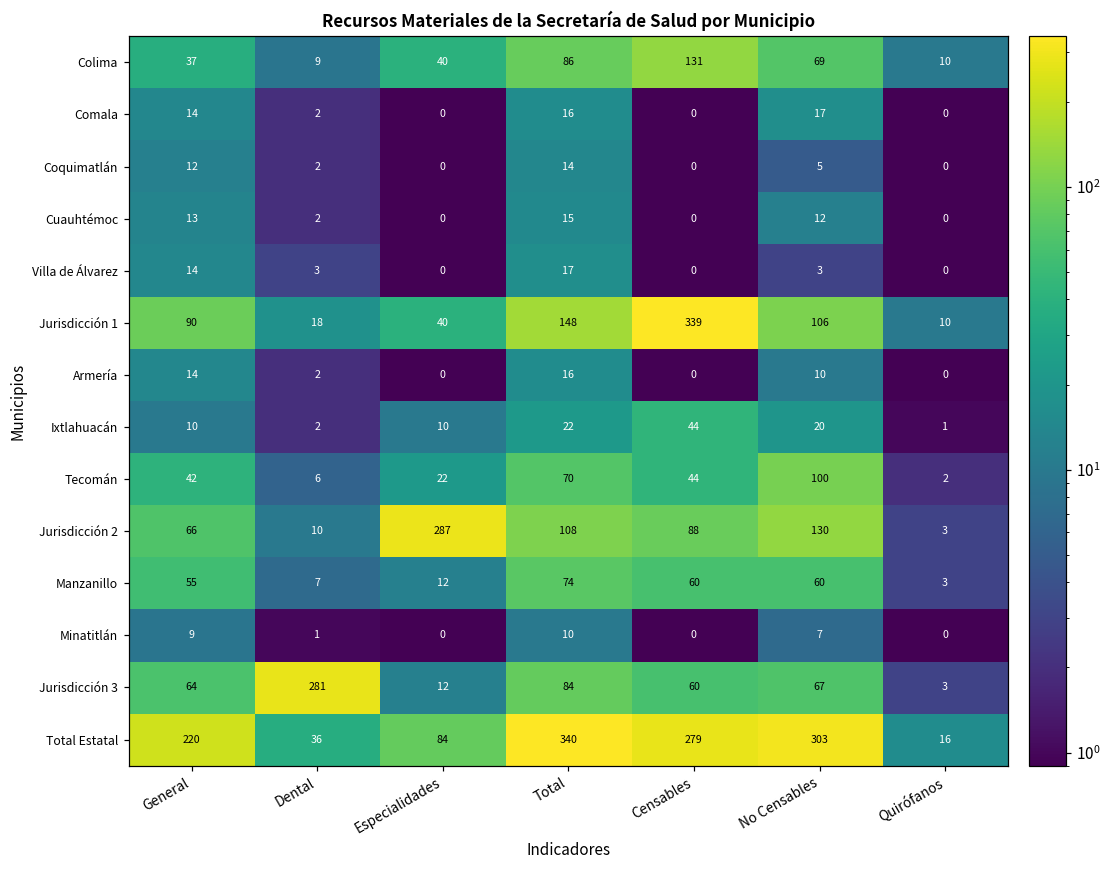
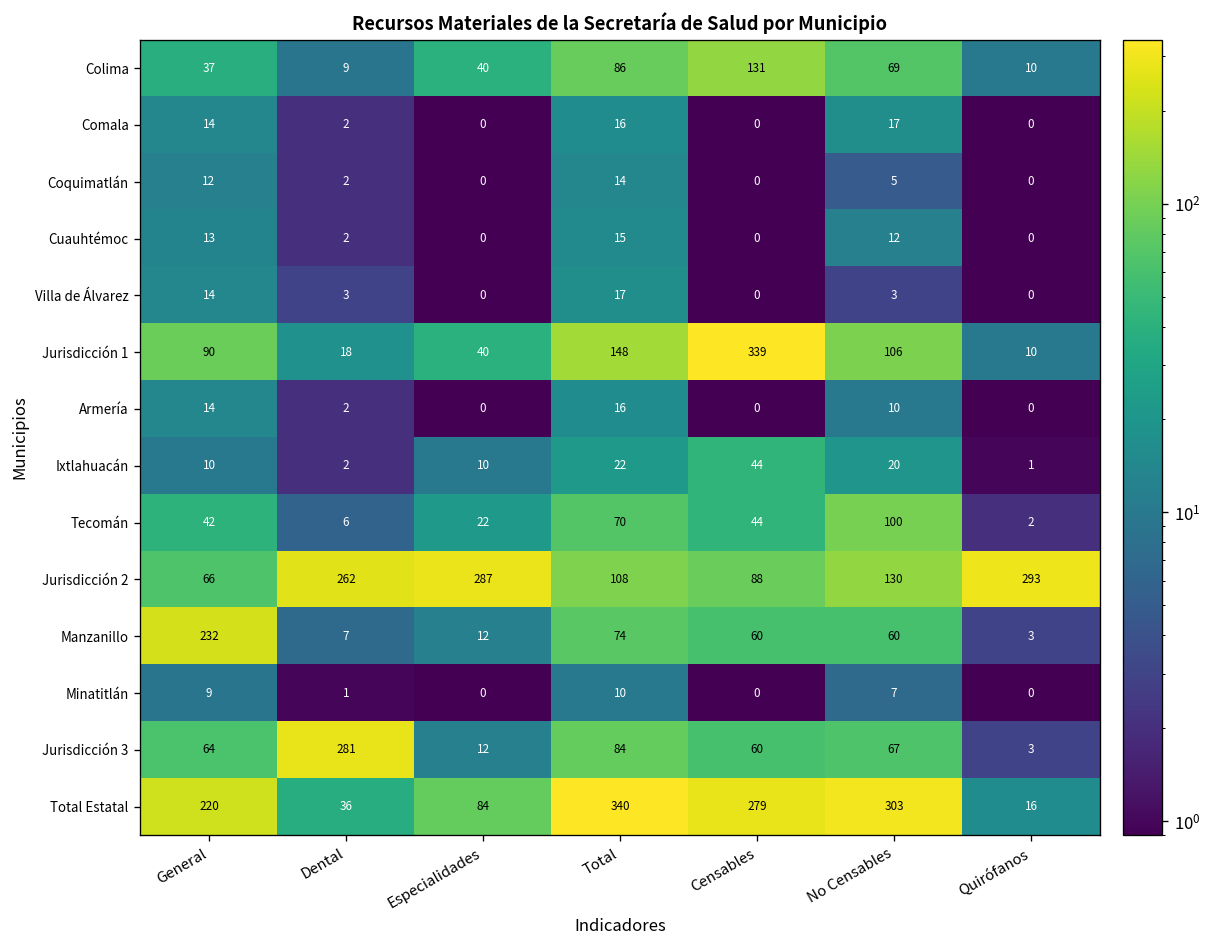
Jurisdicción 2, Dental: 10 -> 262
Jurisdicción 2, Quirófanos: 3 -> 293
Manzanillo, General: 55 -> 232
